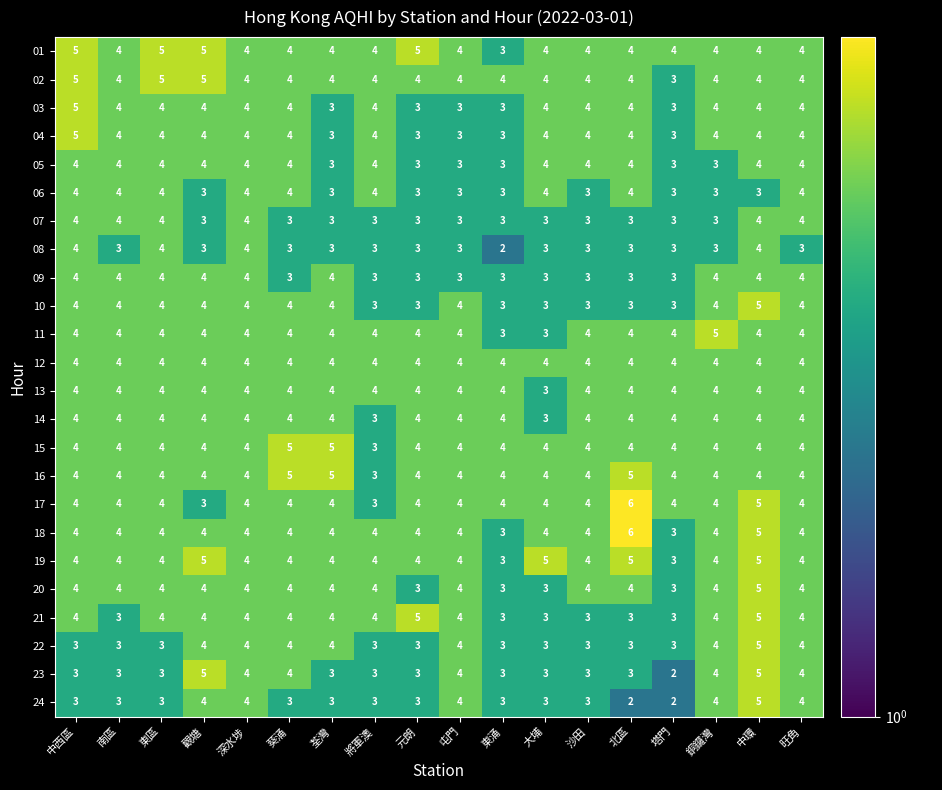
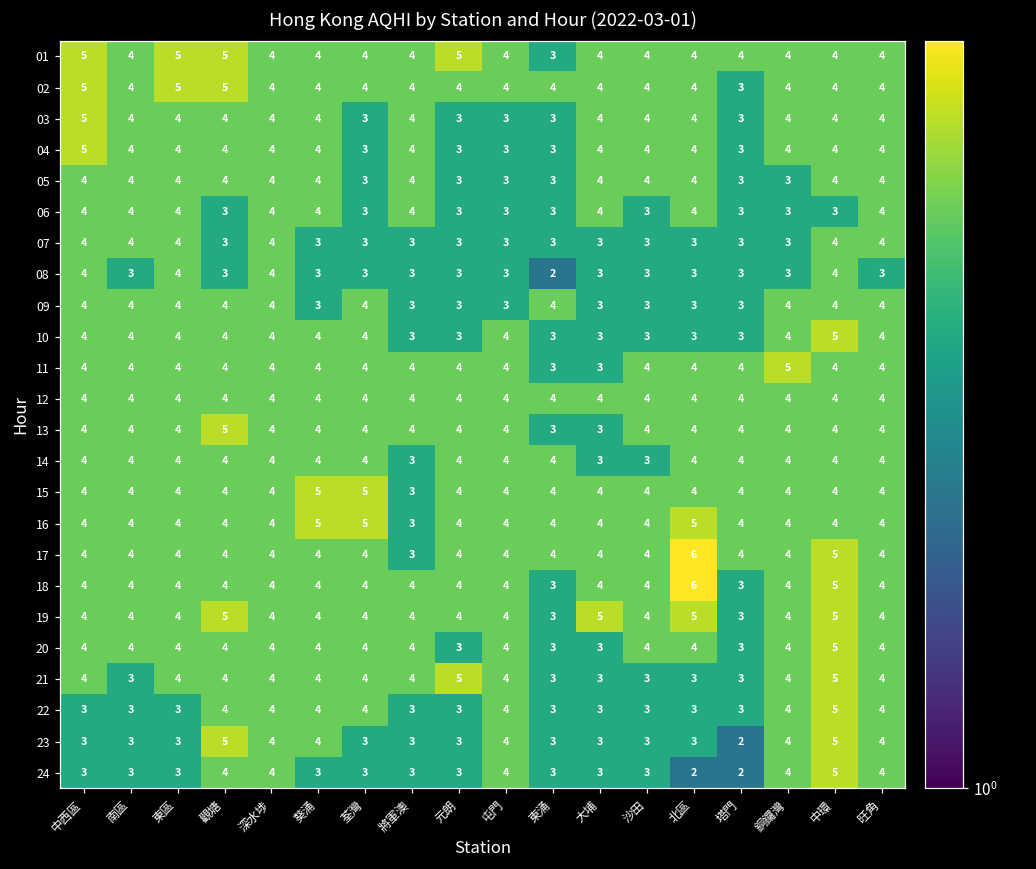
09, 東涌: 3 -> 4
13, 觀塘: 4 -> 5
13, 東涌: 4 -> 3
14, 沙田: 4 -> 3
17, 觀塘: 3 -> 4
